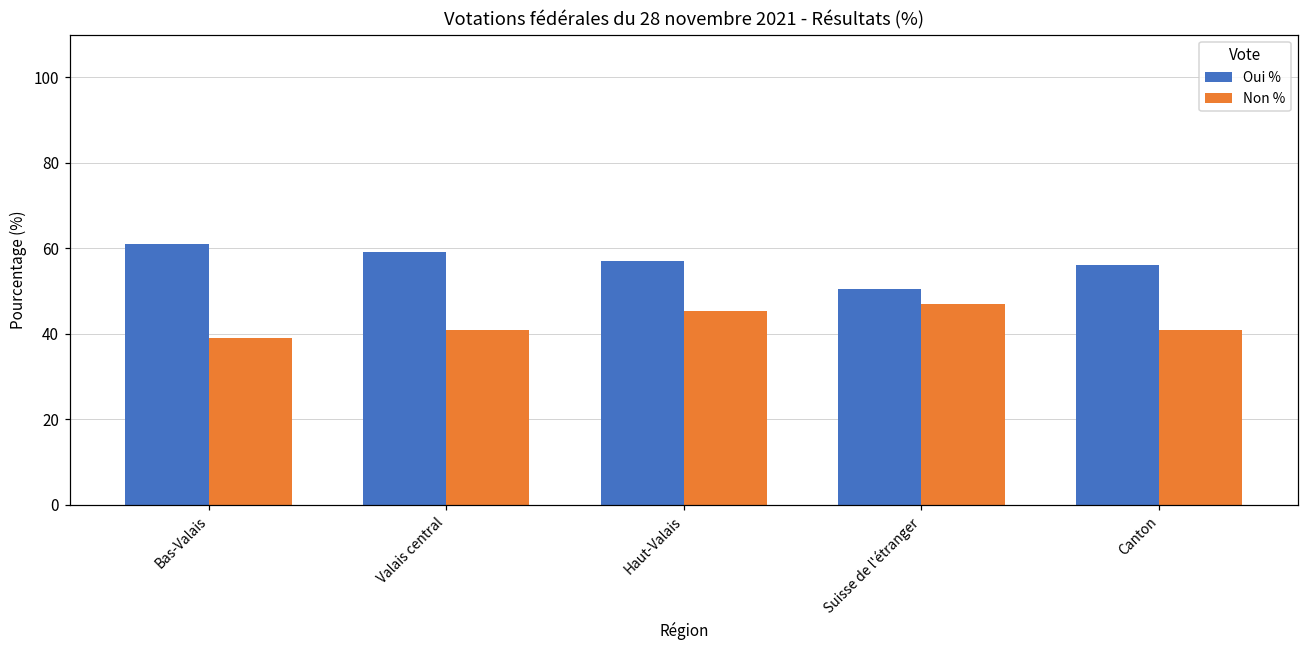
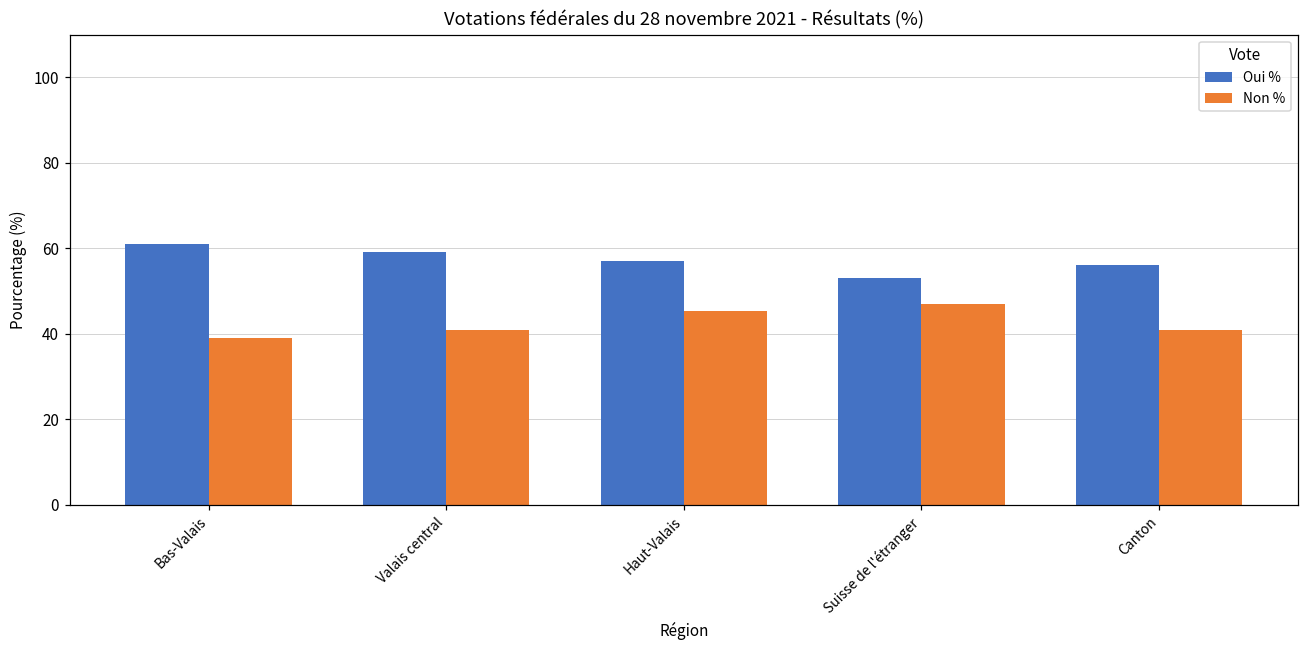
Oui %, Suisse de l'étranger: 50 -> 53
